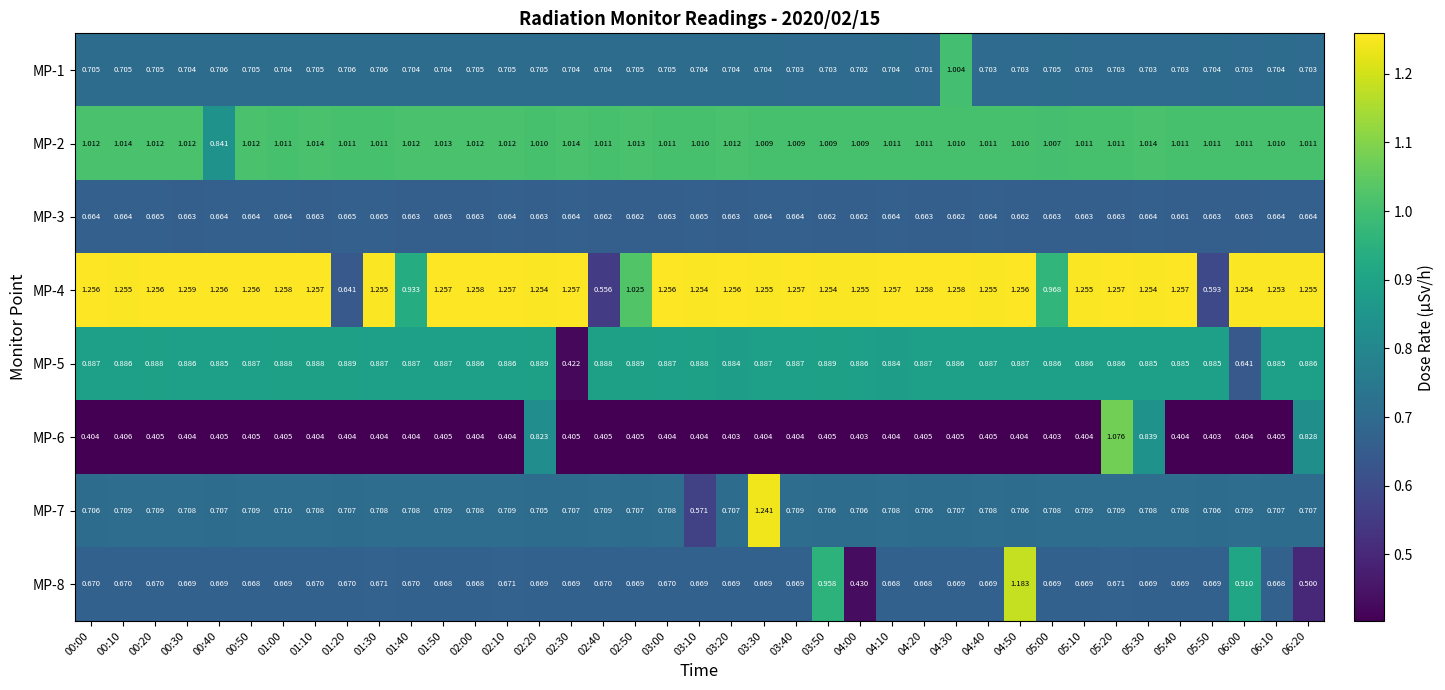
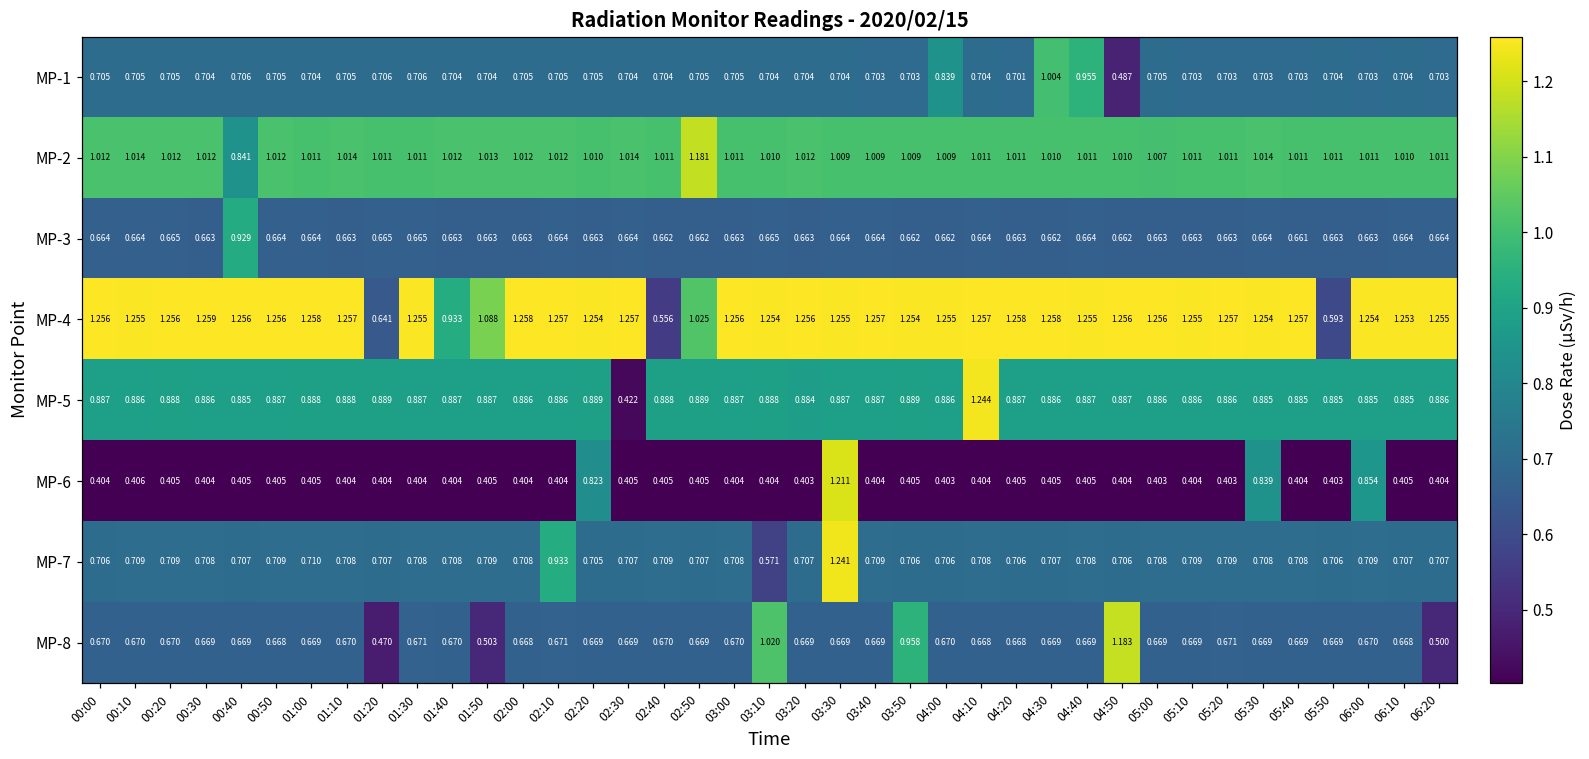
MP-1, 04:00: 0.702 -> 0.839
MP-1, 04:40: 0.703 -> 0.955
MP-1, 04:50: 0.703 -> 0.487
MP-2, 02:50: 1.013 -> 1.181
MP-3, 00:40: 0.664 -> 0.929
MP-4, 01:50: 1.257 -> 1.088
MP-4, 05:00: 0.968 -> 1.256
MP-5, 04:10: 0.884 -> 1.244
MP-5, 06:00: 0.641 -> 0.885
MP-6, 03:30: 0.404 -> 1.211
MP-6, 05:20: 1.076 -> 0.403
MP-6, 06:00: 0.404 -> 0.854
MP-6, 06:20: 0.828 -> 0.404
MP-7, 02:10: 0.709 -> 0.933
MP-8, 01:20: 0.670 -> 0.470
MP-8, 01:50: 0.668 -> 0.503
MP-8, 03:10: 0.669 -> 1.020
MP-8, 04:00: 0.430 -> 0.670
MP-8, 06:00: 0.910 -> 0.670
